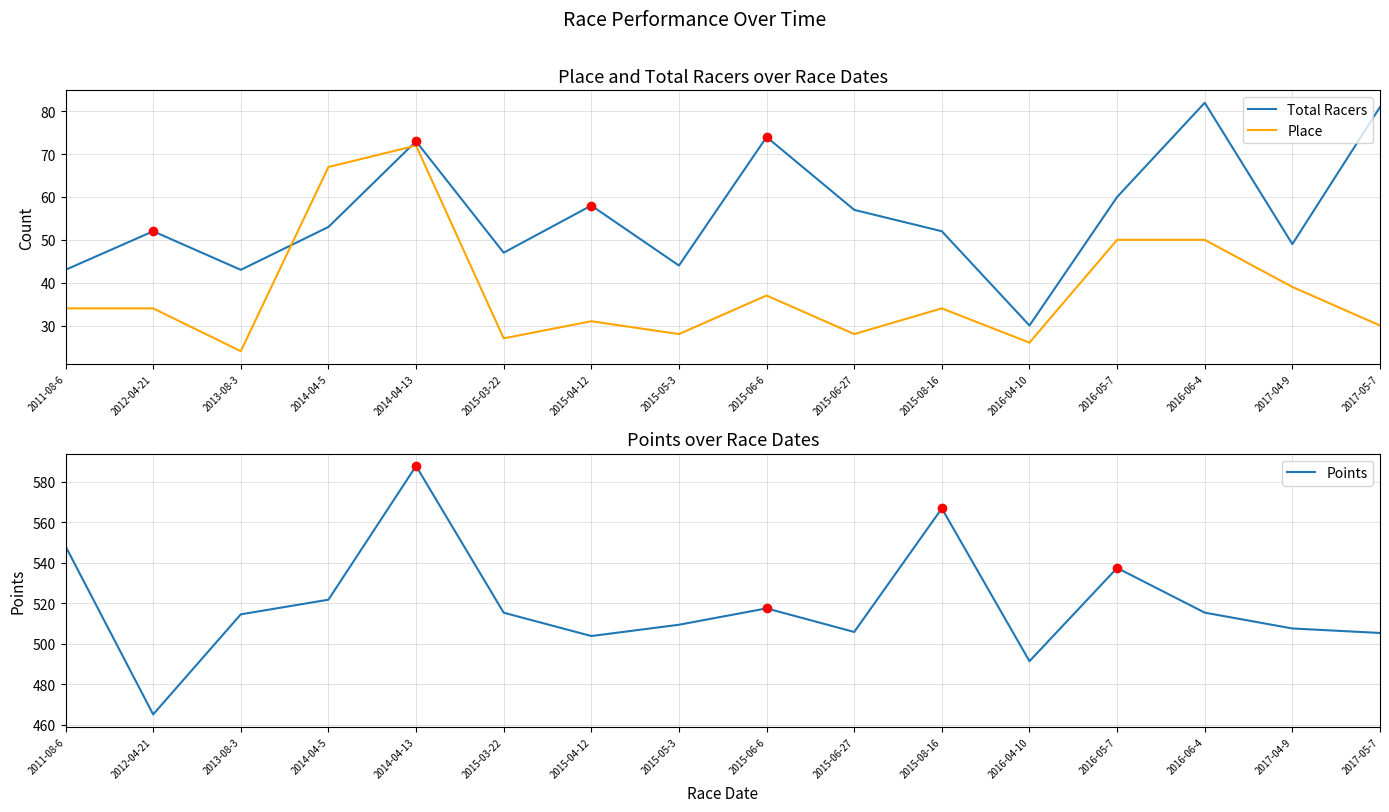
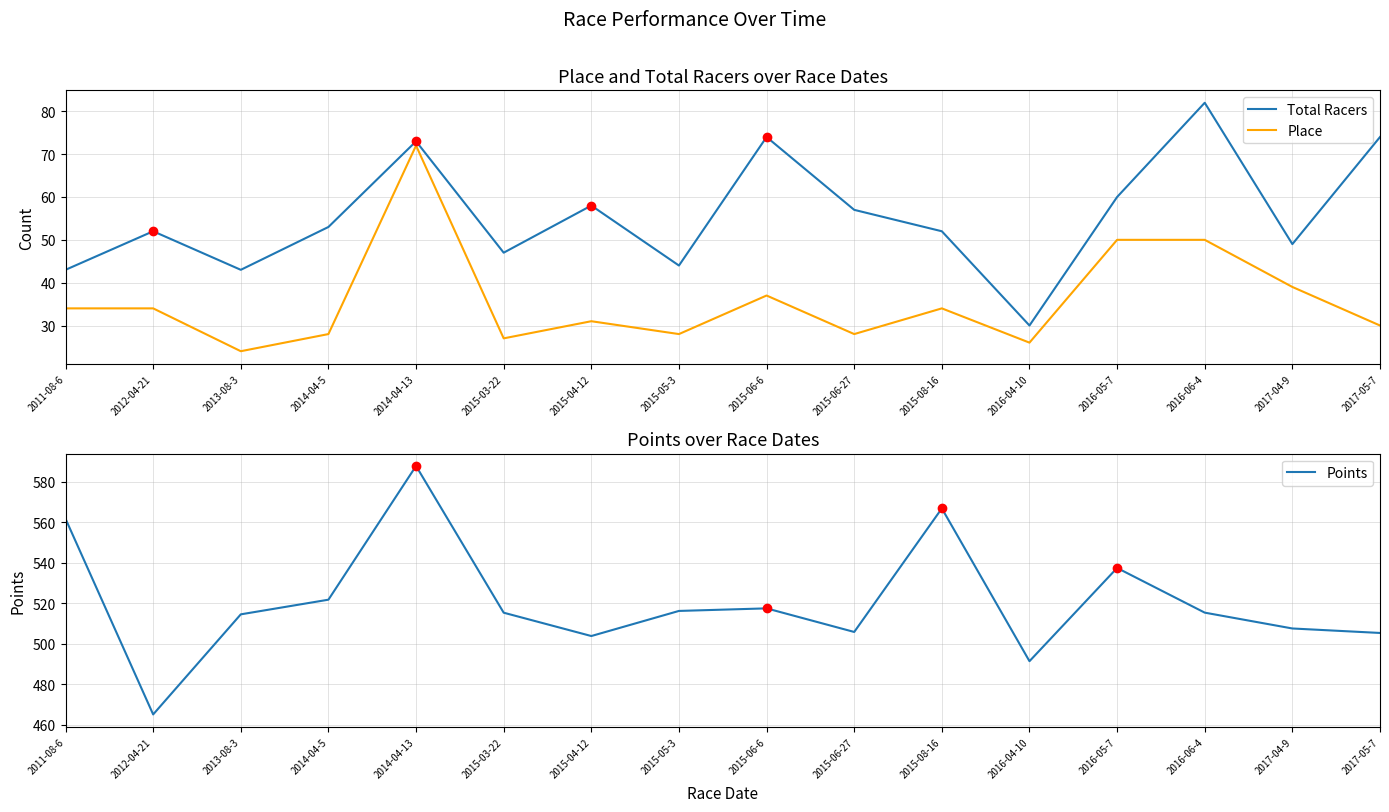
Place and Total Racers over Race Dates, Place, 2014-04-5: 67 -> 28
Place and Total Racers over Race Dates, Total Racers, 2017-05-7: 81 -> 74
Points over Race Dates, Points, 2011-08-6: 548 -> 562
Points over Race Dates, Points, 2015-05-3: 509 -> 516
